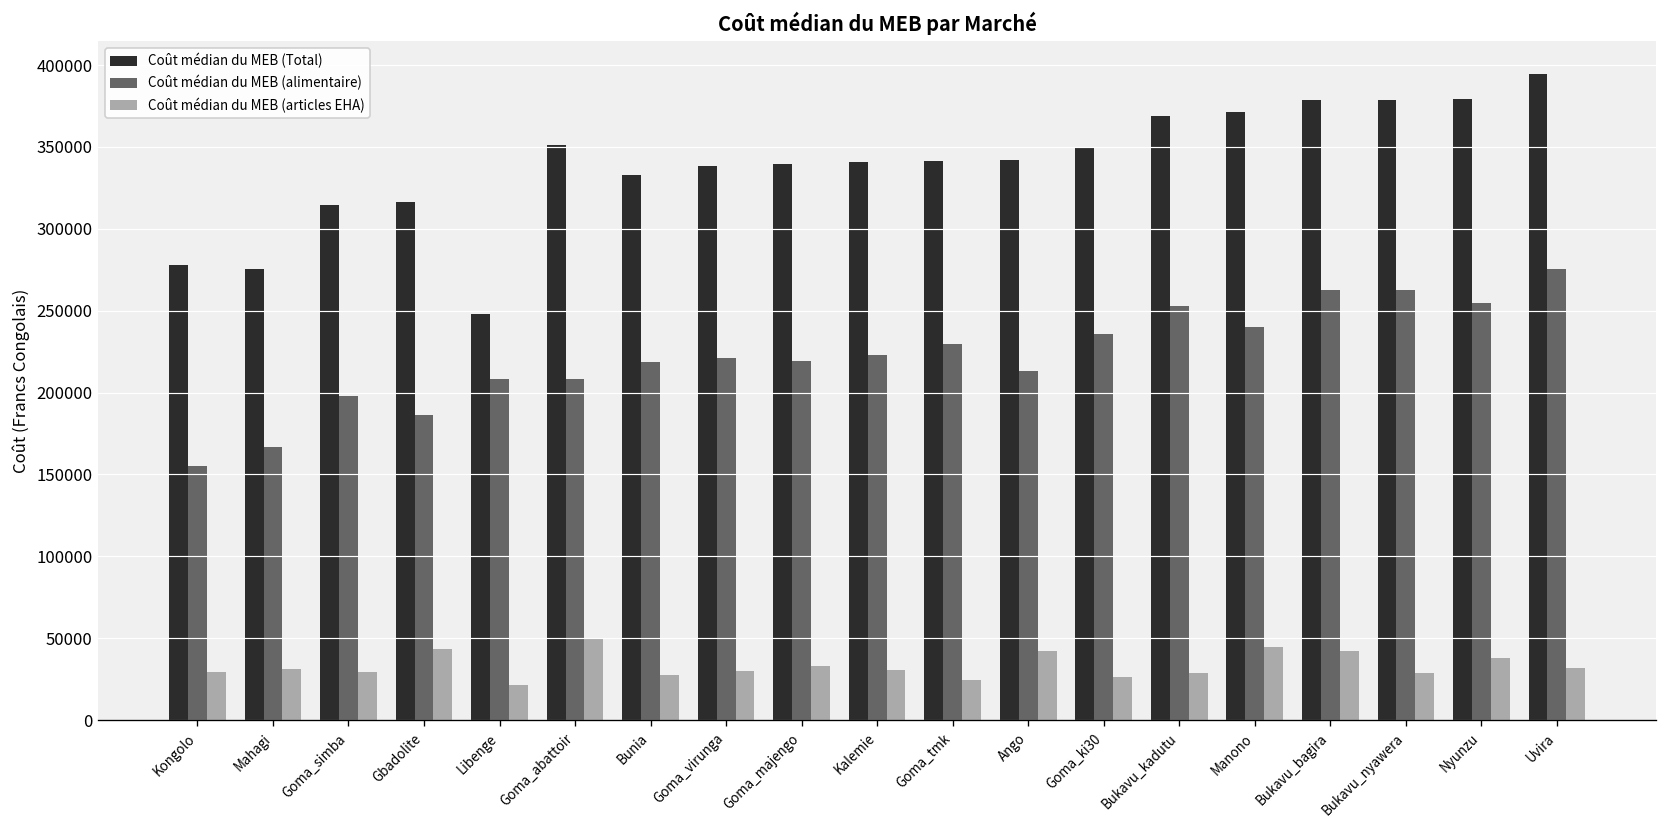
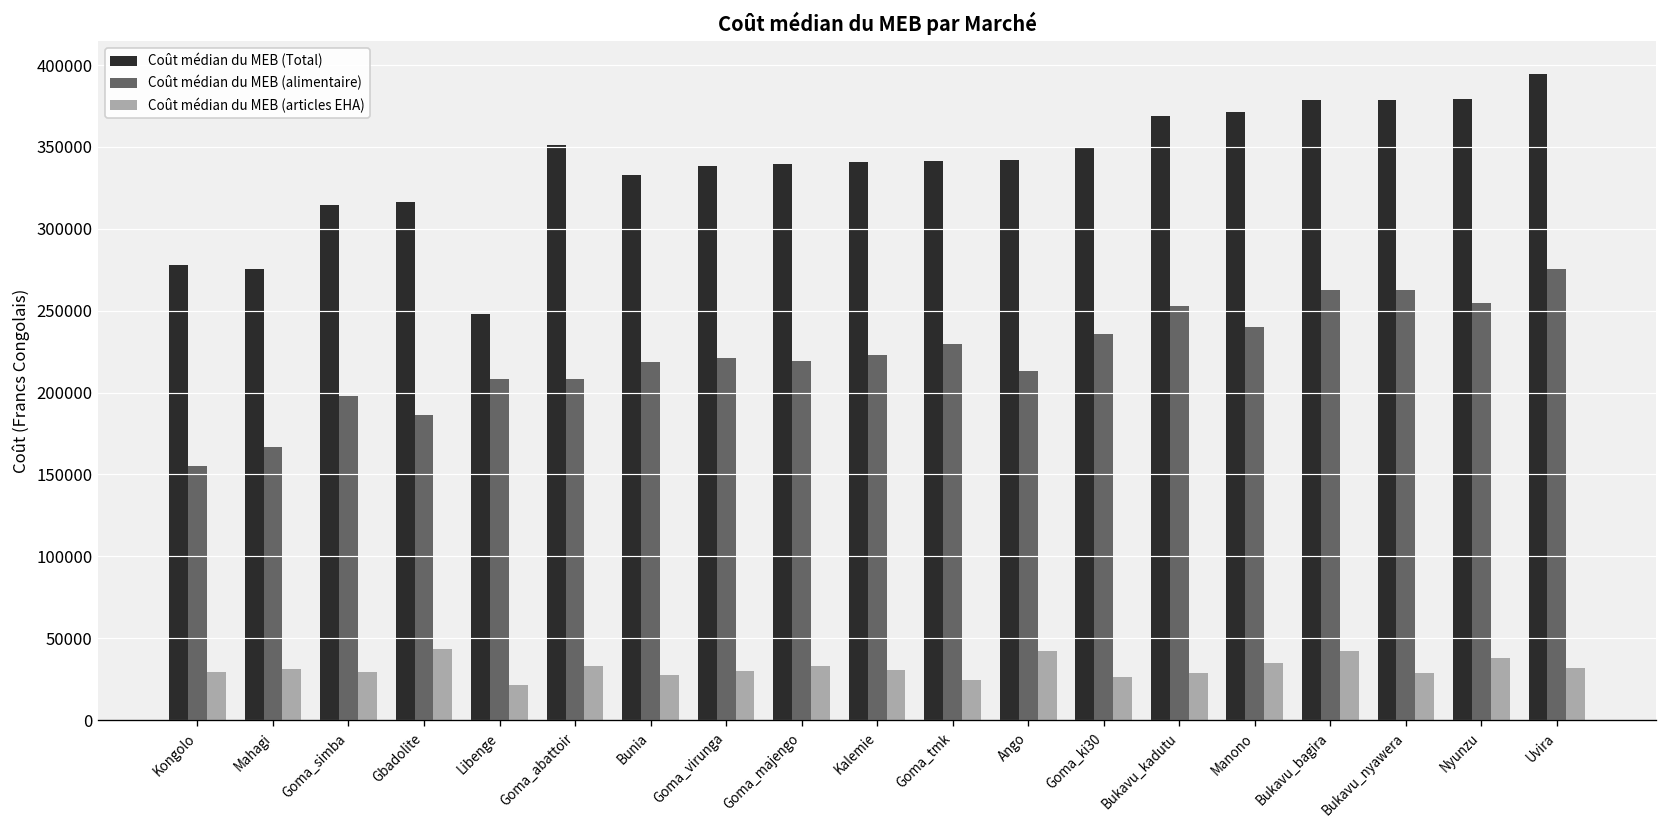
Coût médian du MEB (articles EHA), Goma_abattoir: 49000 -> 33000
Coût médian du MEB (articles EHA), Manono: 44000 -> 35000
